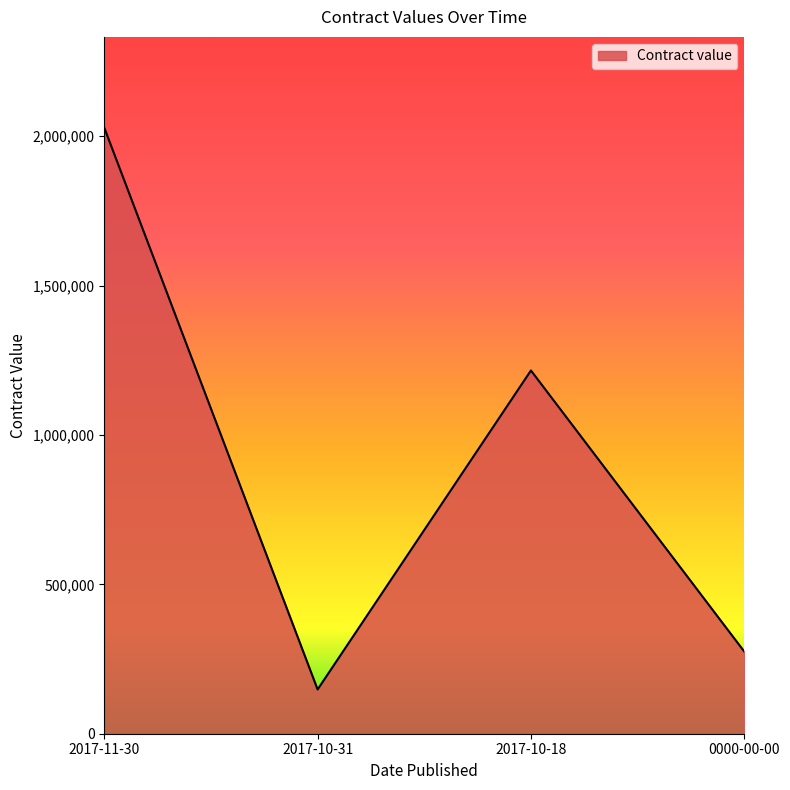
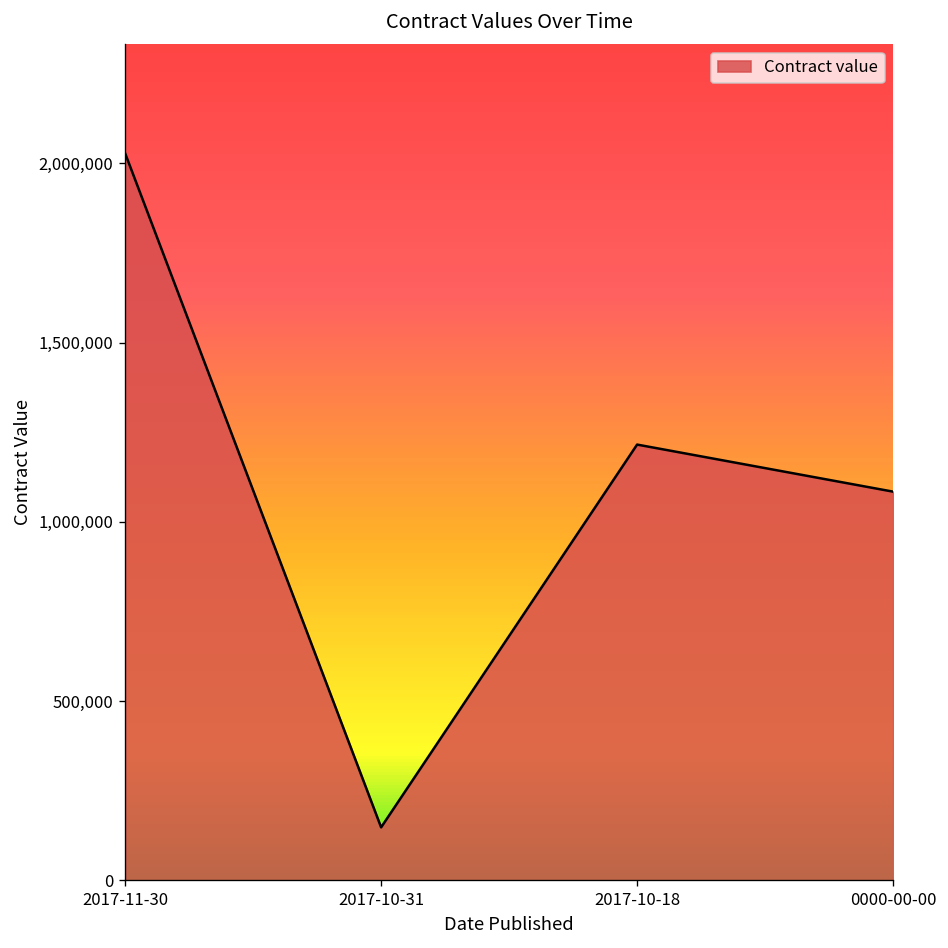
0000-00-00: 280,000 -> 1,080,000
